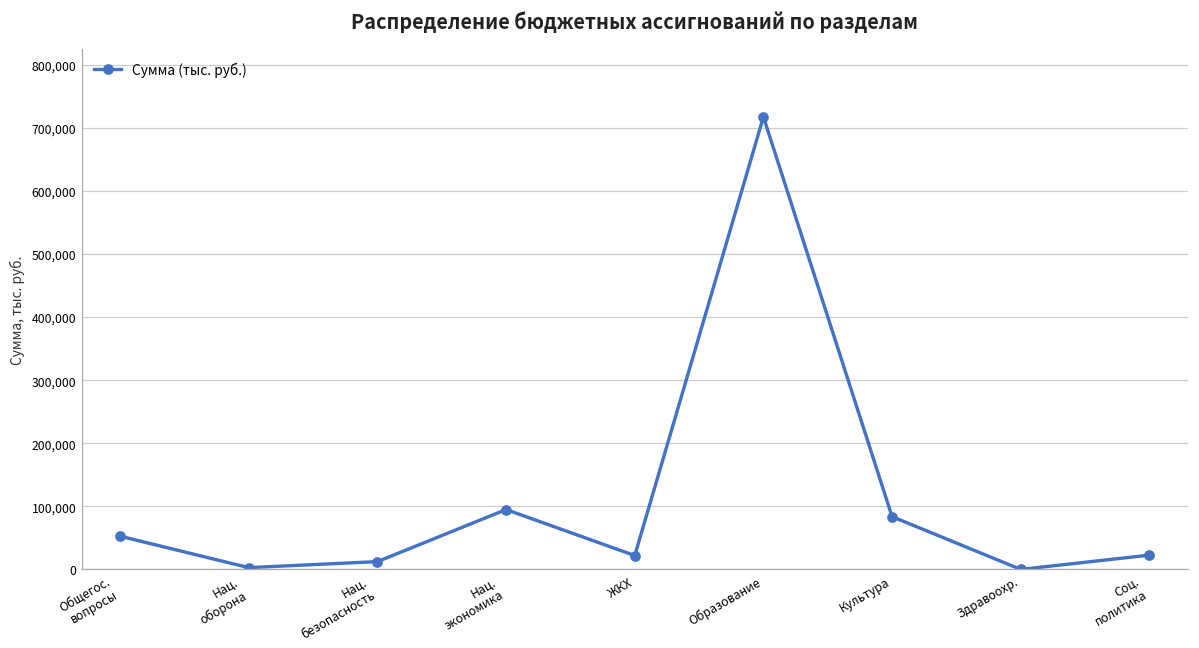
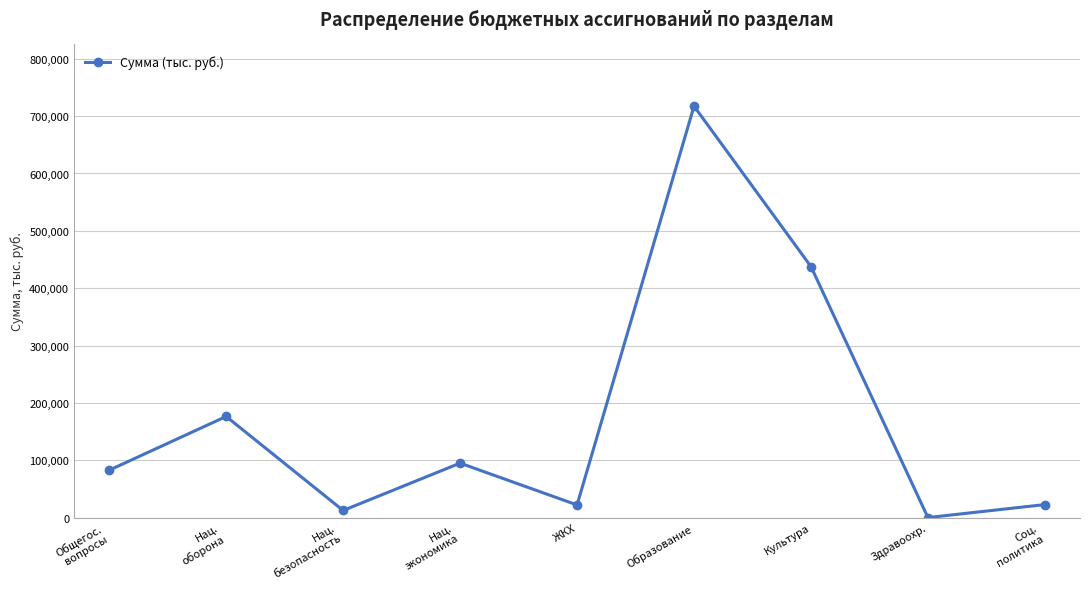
Общегос. вопросы: 50,000 -> 80,000
Нац. оборона: 0 -> 180,000
Культура: 80,000 -> 440,000
